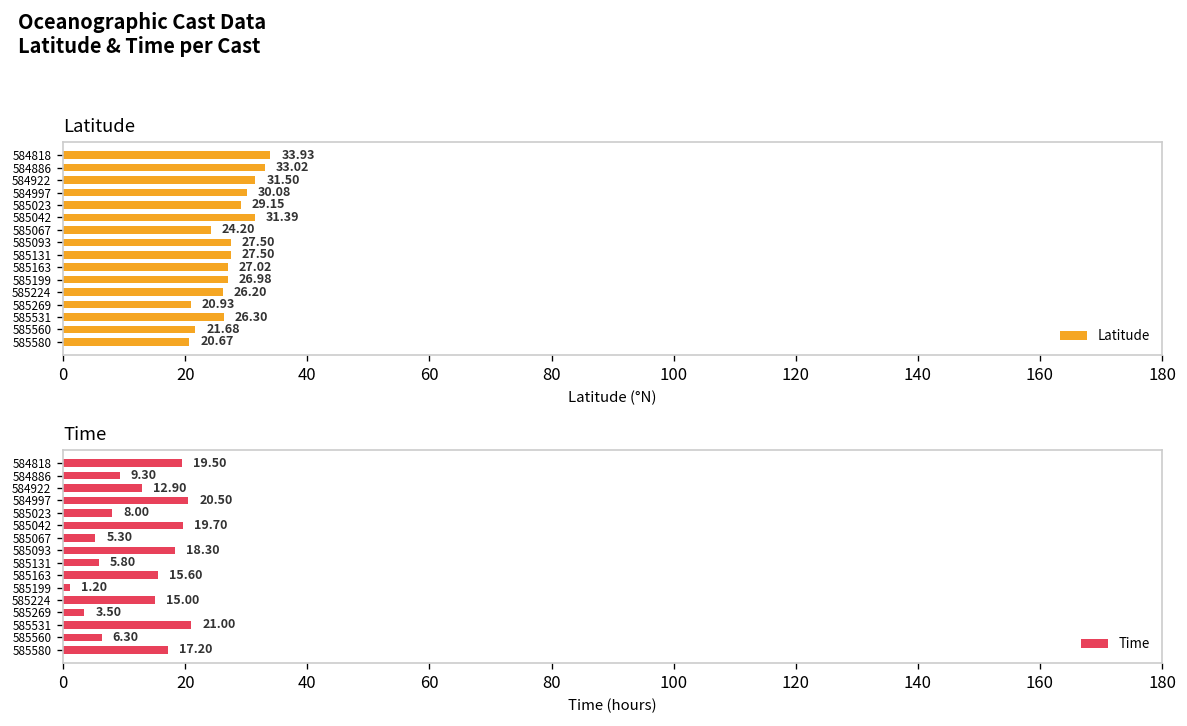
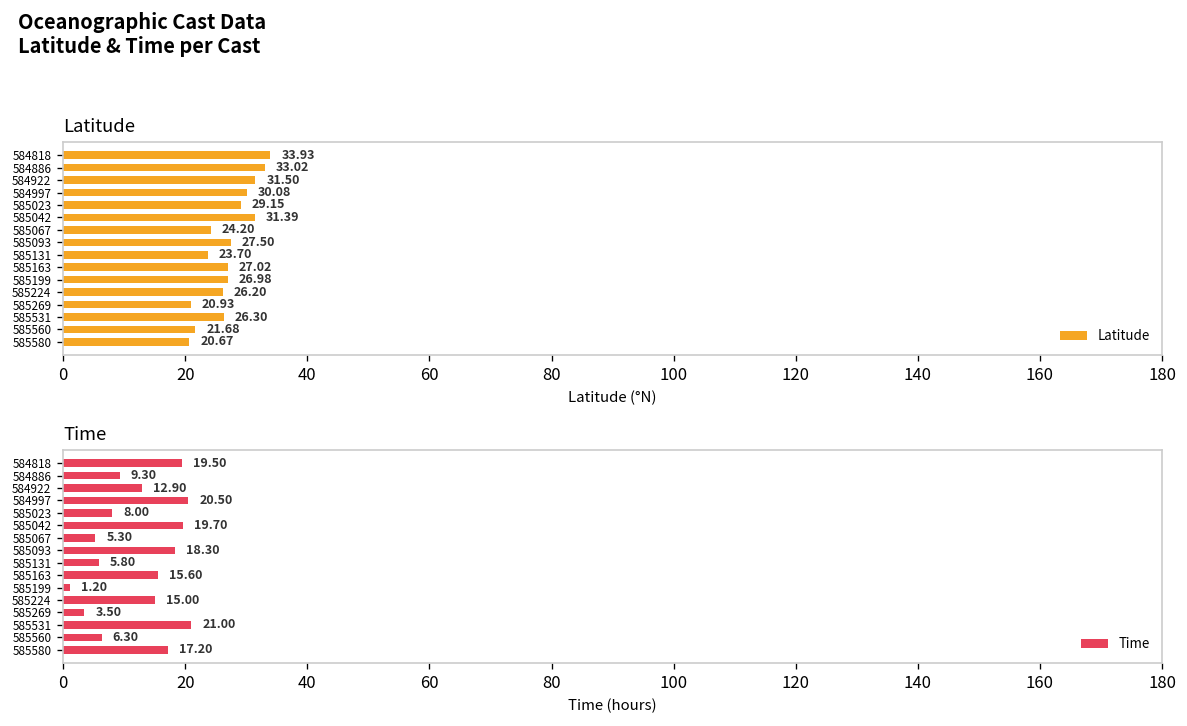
Latitude, 585131: 27.50 -> 23.70
